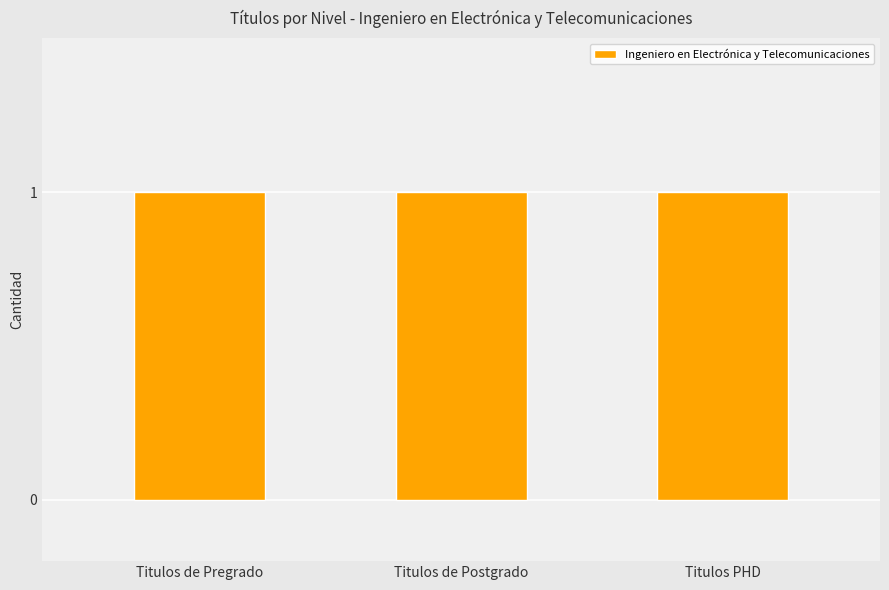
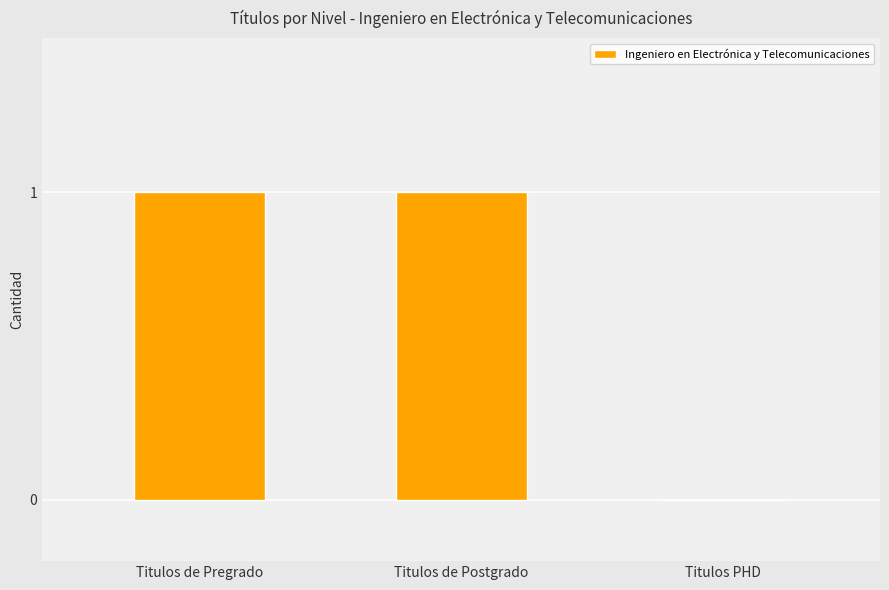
Titulos PHD: 1 -> 0
